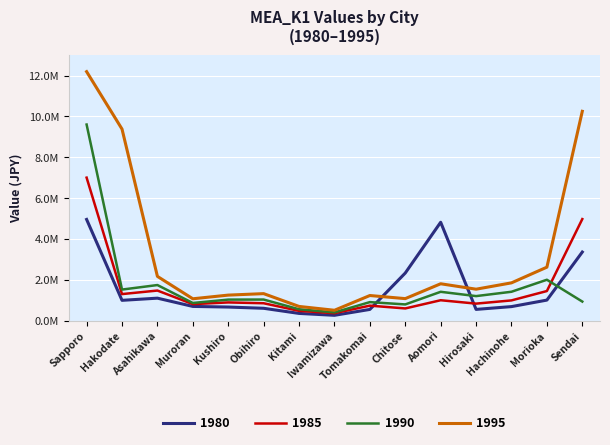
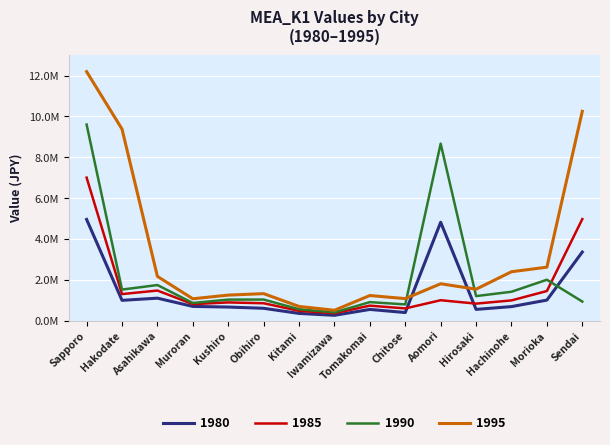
1980, Chitose: 2300000 -> 400000
1990, Aomori: 1400000 -> 8700000
1995, Hachinohe: 1900000 -> 2400000
